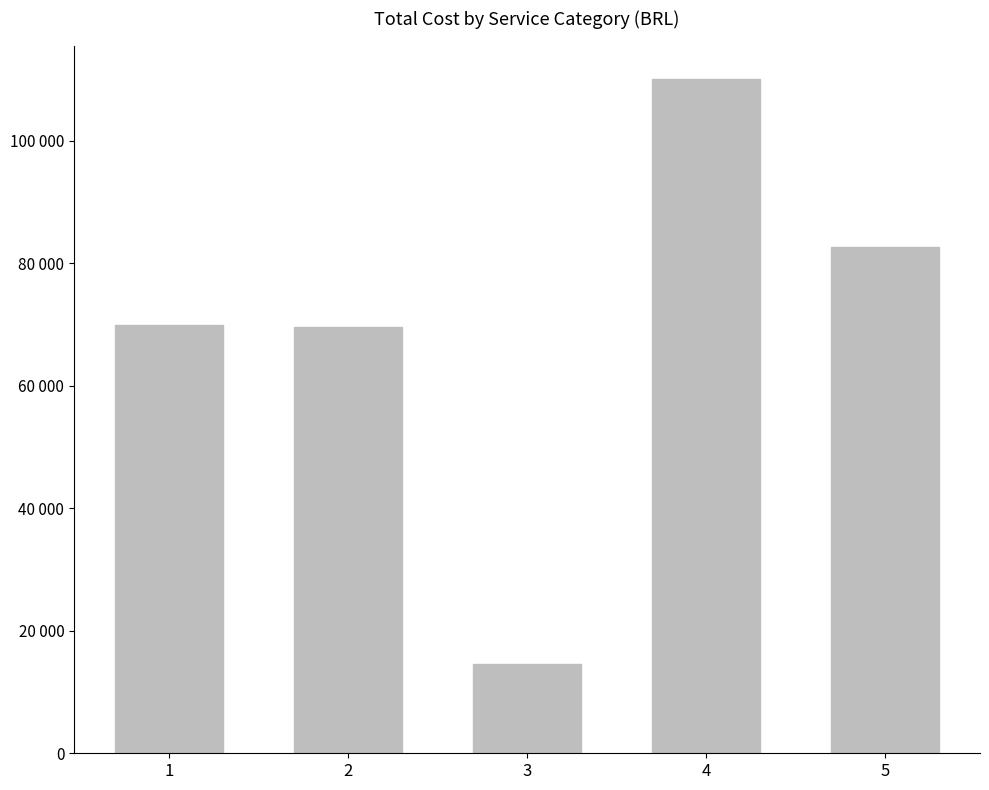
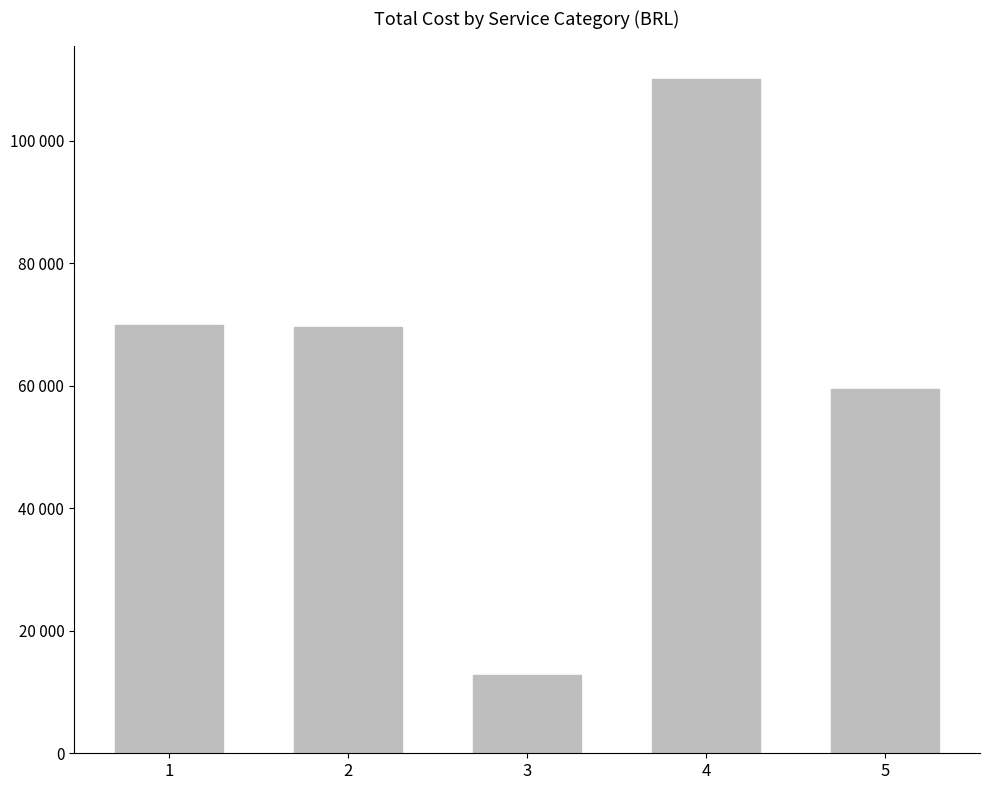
3: 15000 -> 13000
5: 83000 -> 59000
